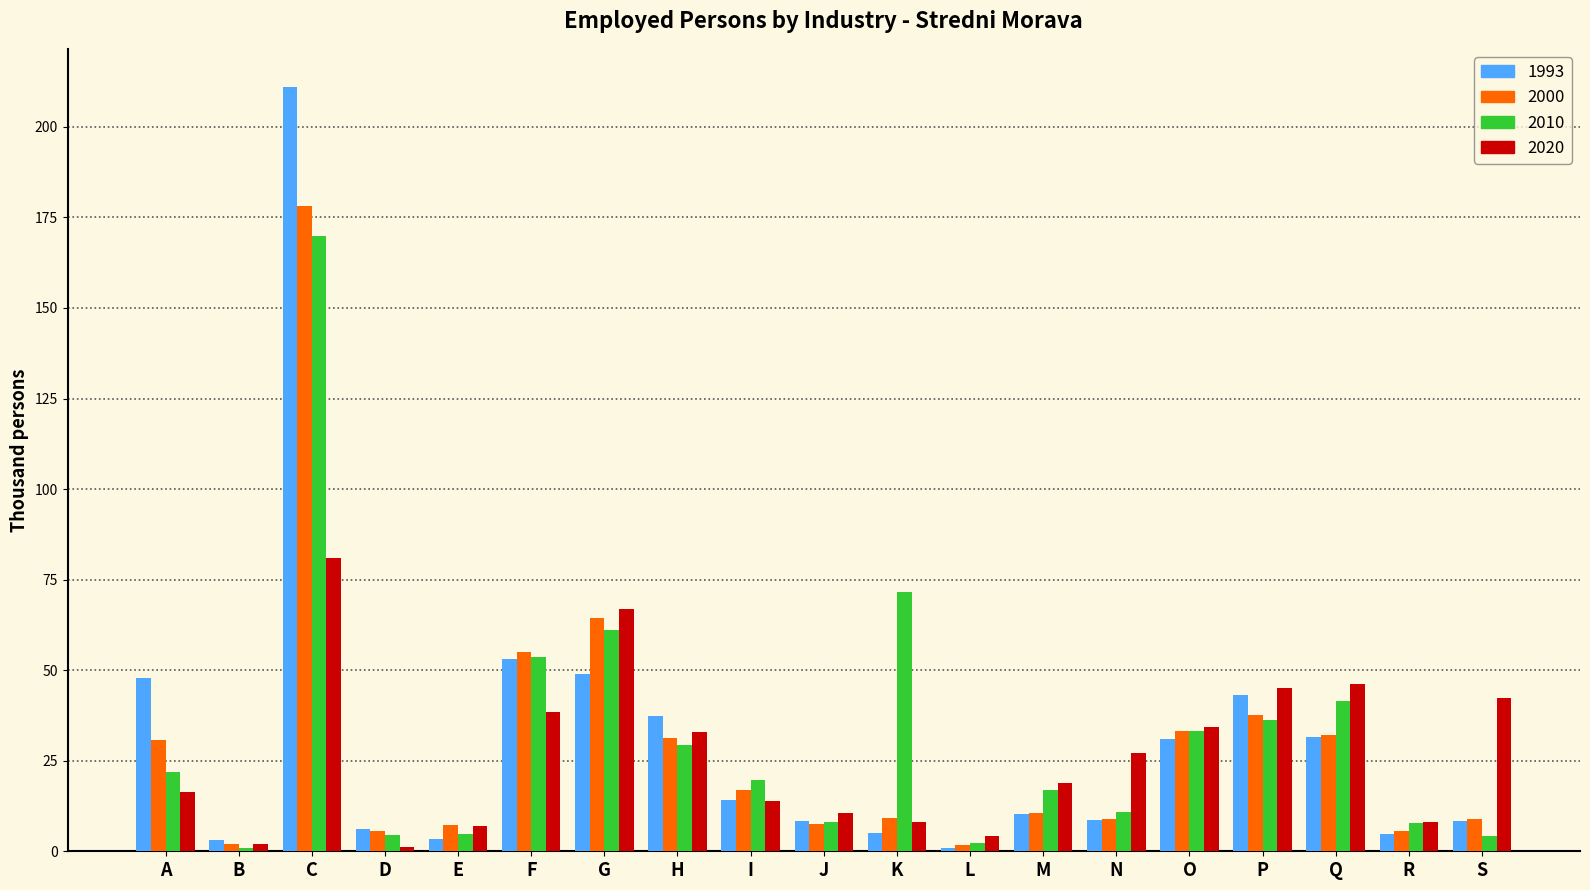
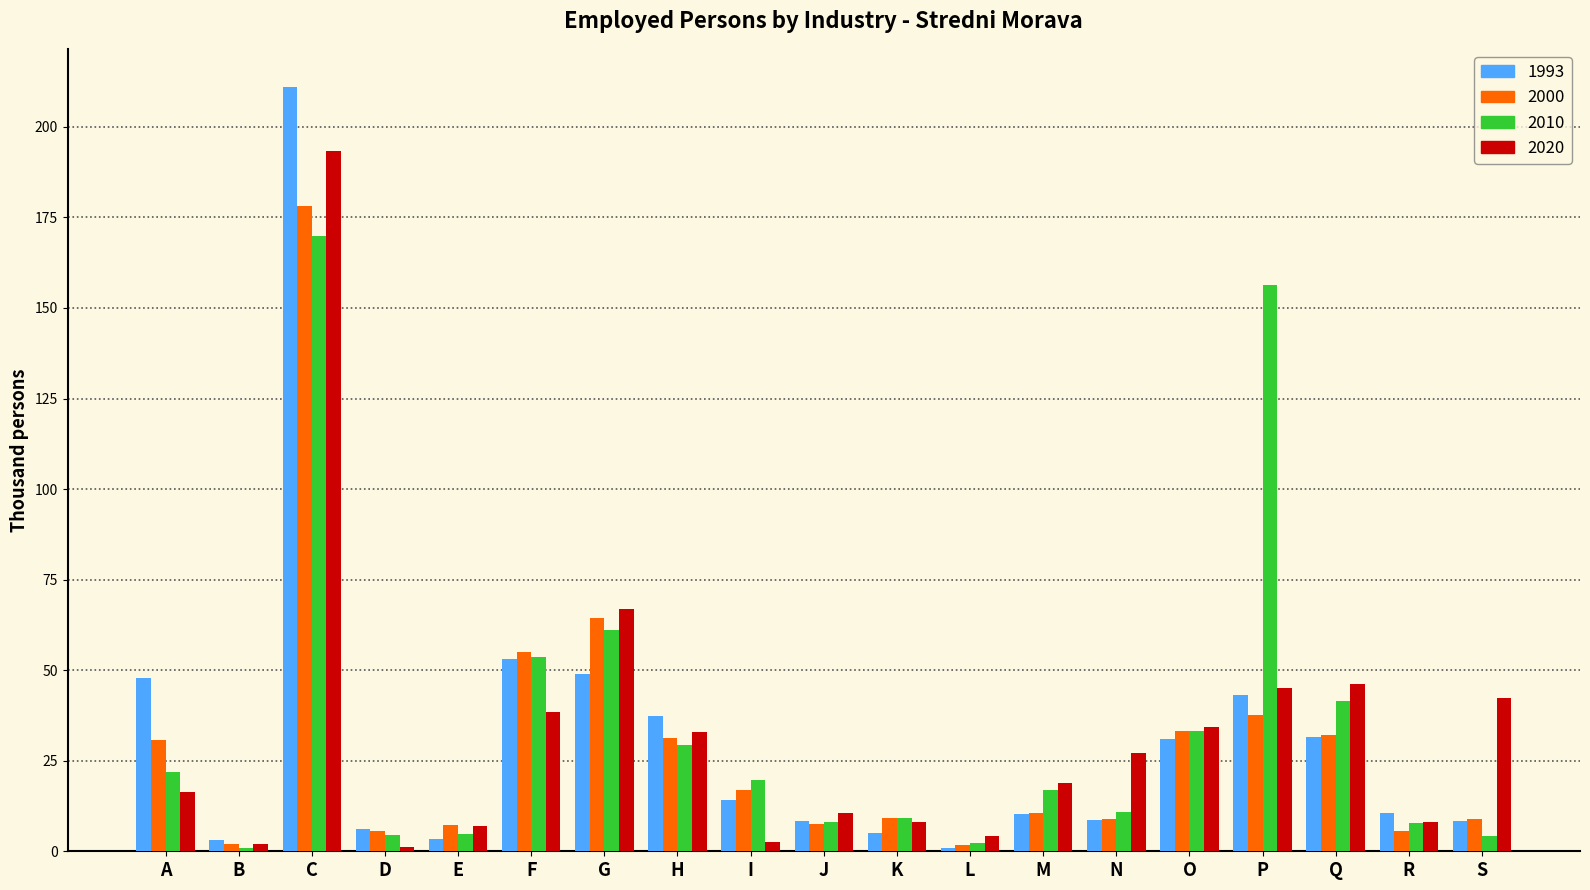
2020, C: 81 -> 193
2020, I: 14 -> 3
2010, K: 72 -> 9
2010, P: 36 -> 156
1993, R: 5 -> 11
